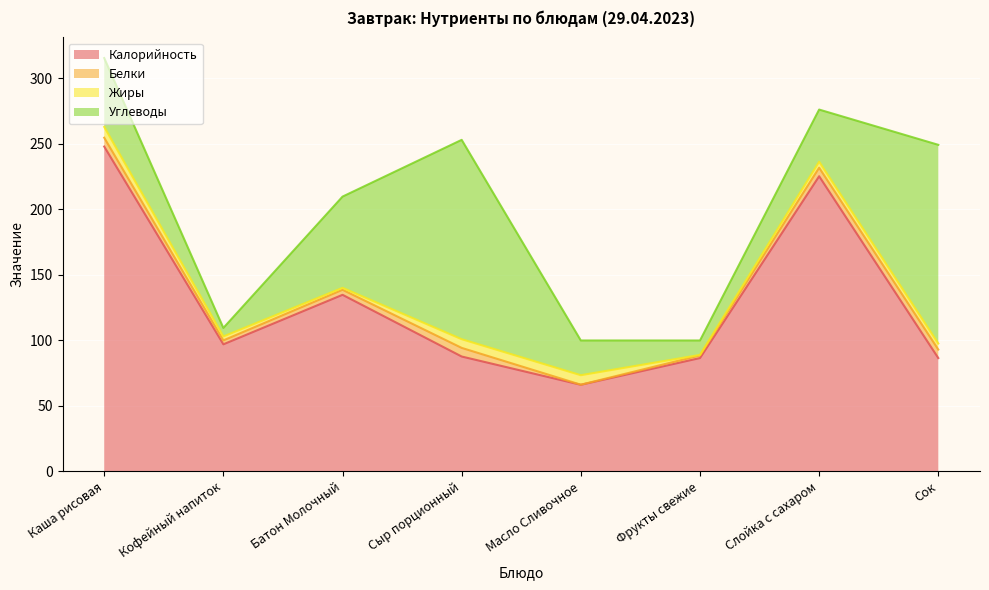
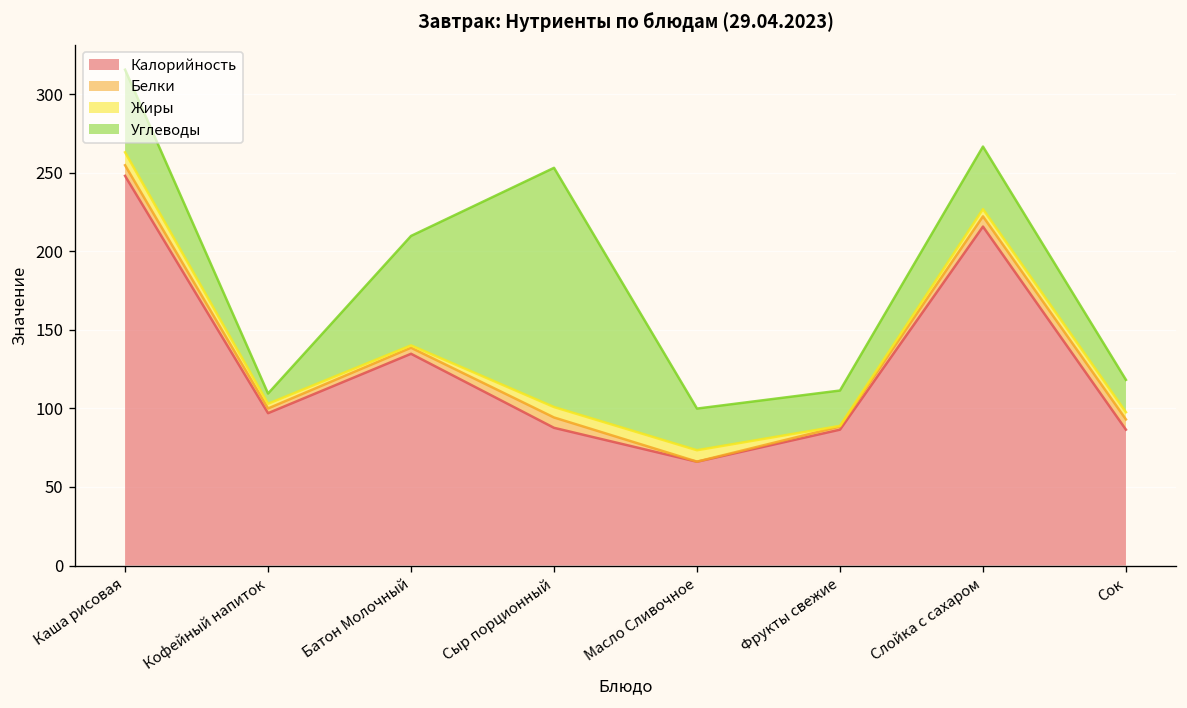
Углеводы, Фрукты свежие: 11 -> 23
Калорийность, Слойка с сахаром: 225 -> 216
Углеводы, Сок: 152 -> 21
